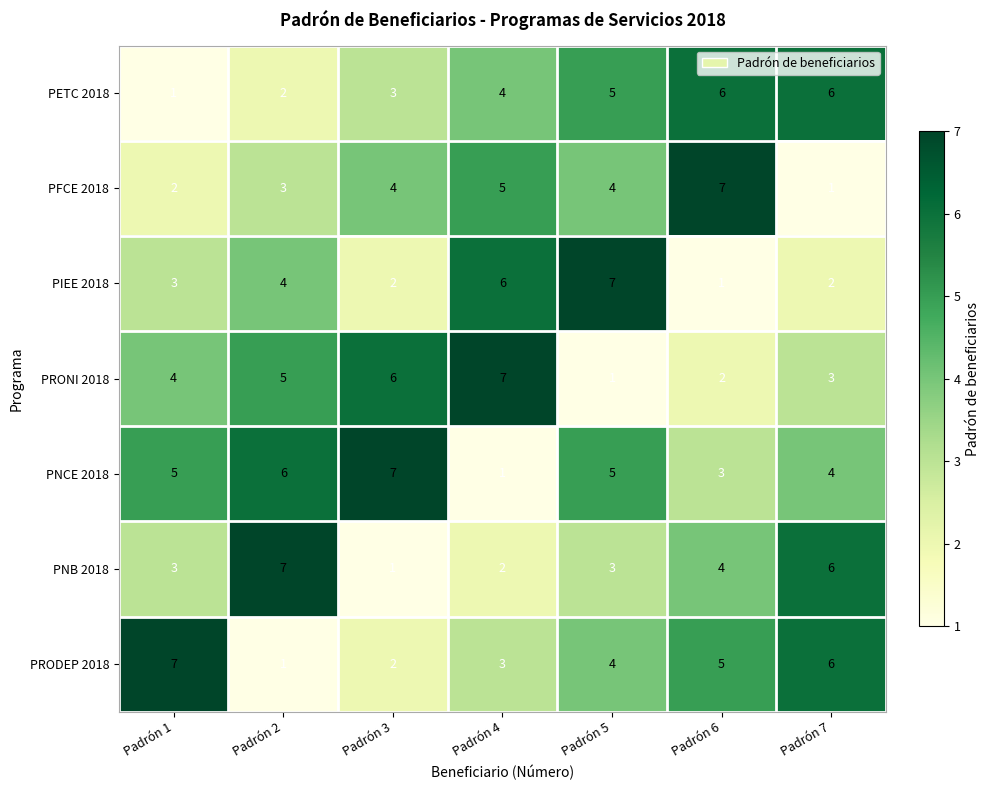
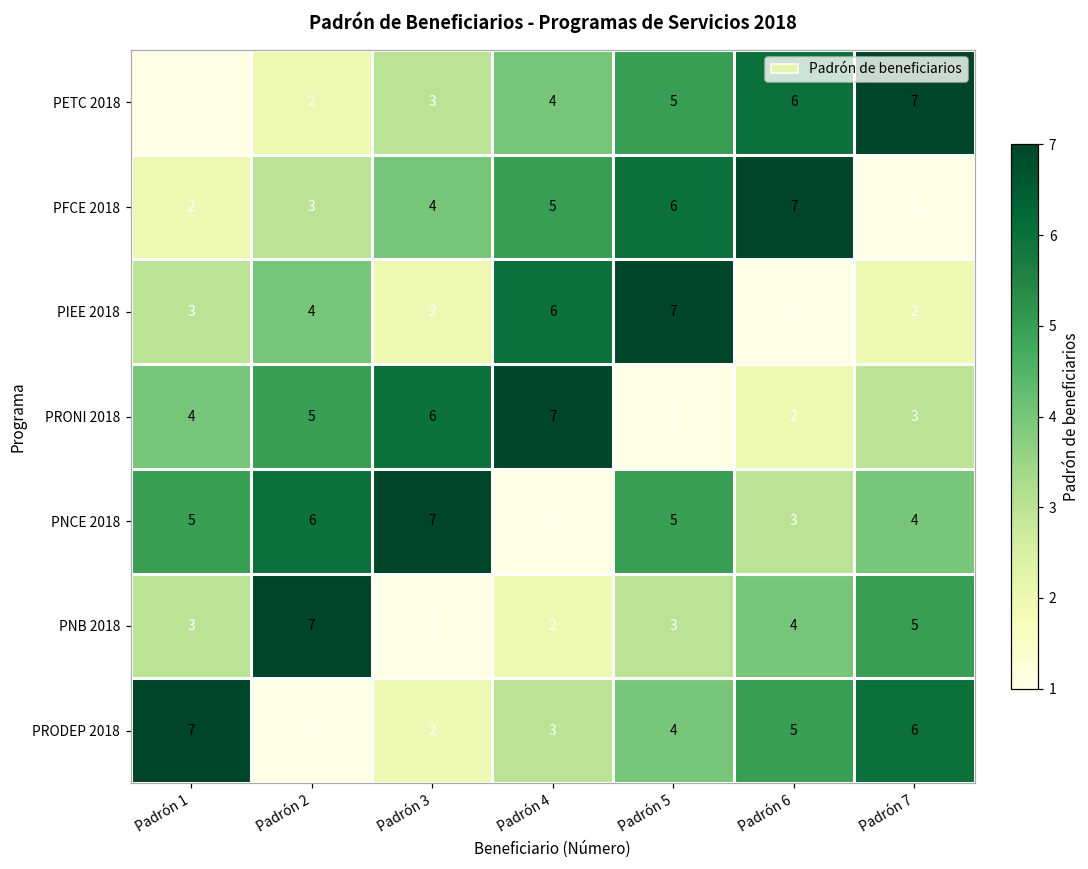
PETC 2018, Padrón 7: 6 -> 7
PFCE 2018, Padrón 5: 4 -> 6
PNB 2018, Padrón 7: 6 -> 5
